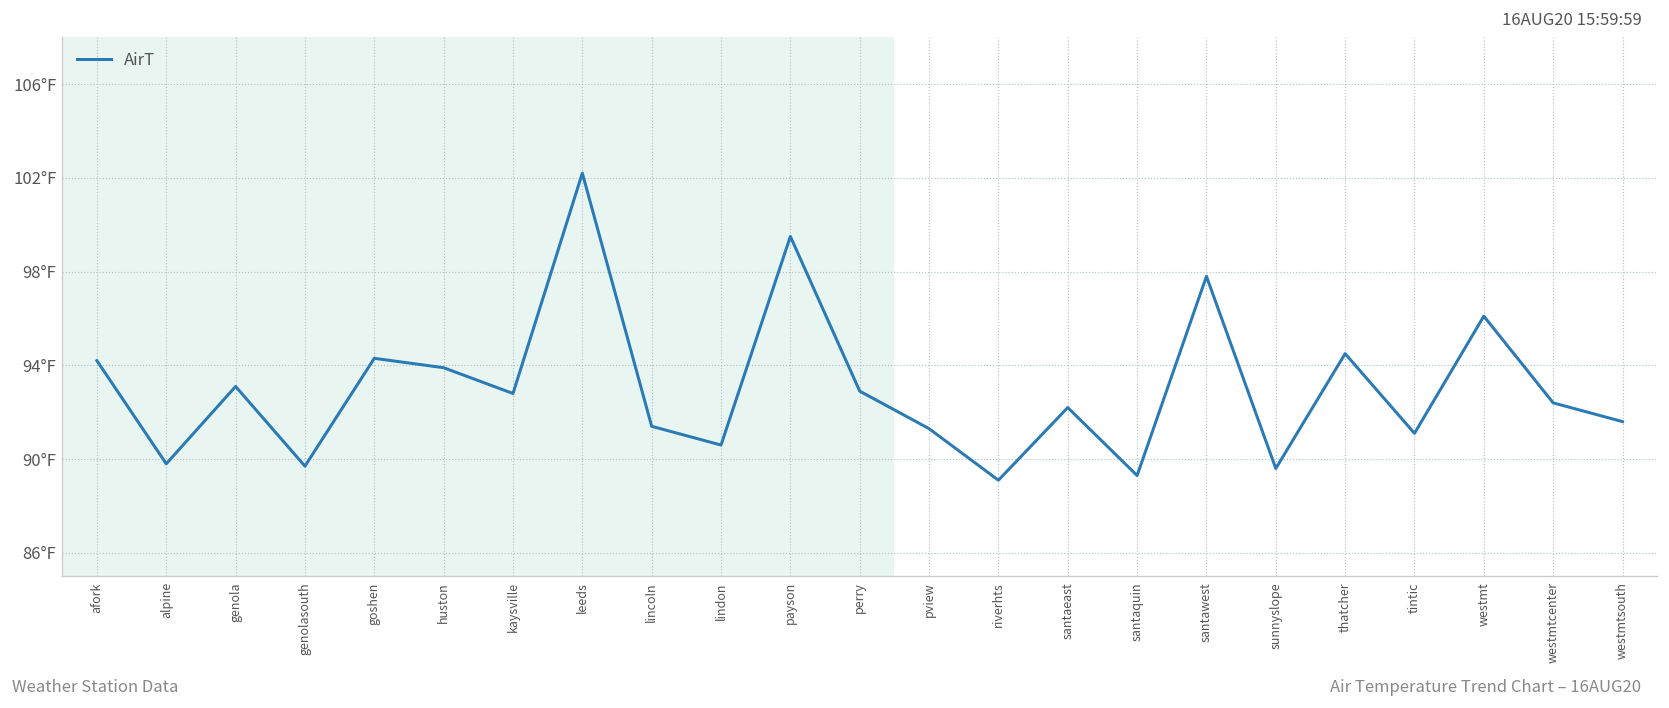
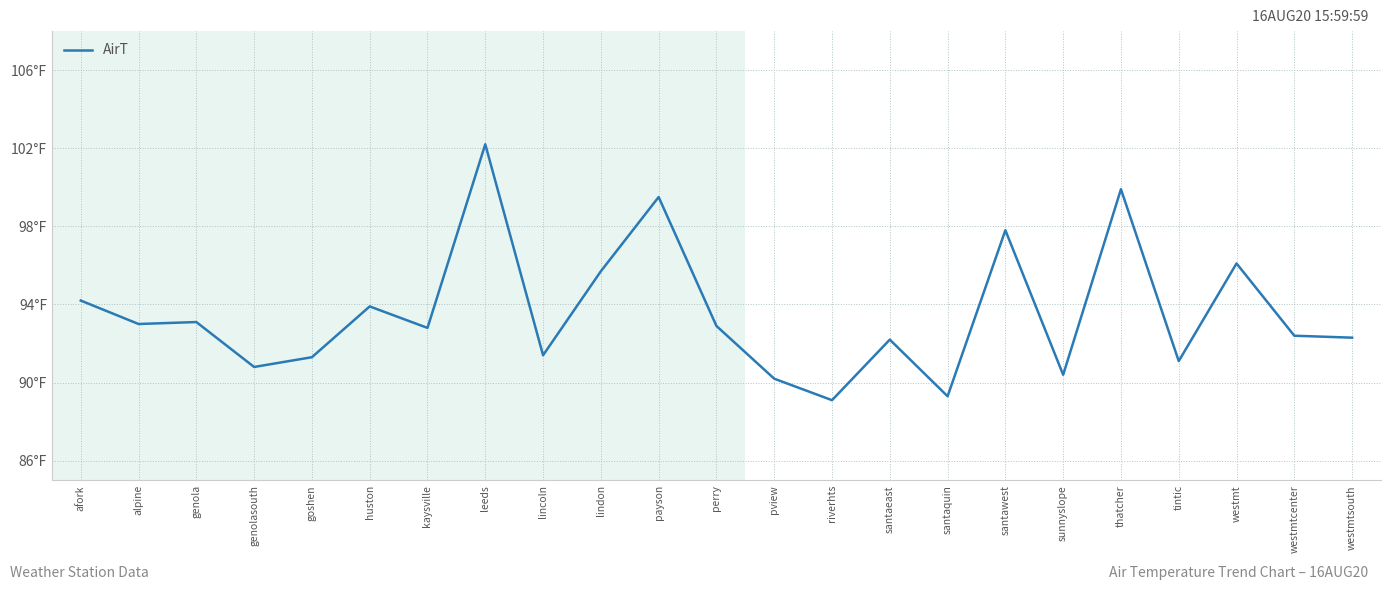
alpine: 89.8°F -> 93.0°F
genolasouth: 89.7°F -> 90.8°F
goshen: 94.3°F -> 91.3°F
lindon: 90.6°F -> 95.7°F
pview: 91.3°F -> 90.2°F
sunnyslope: 89.6°F -> 90.4°F
thatcher: 94.5°F -> 99.9°F
westmtsouth: 91.6°F -> 92.3°F
